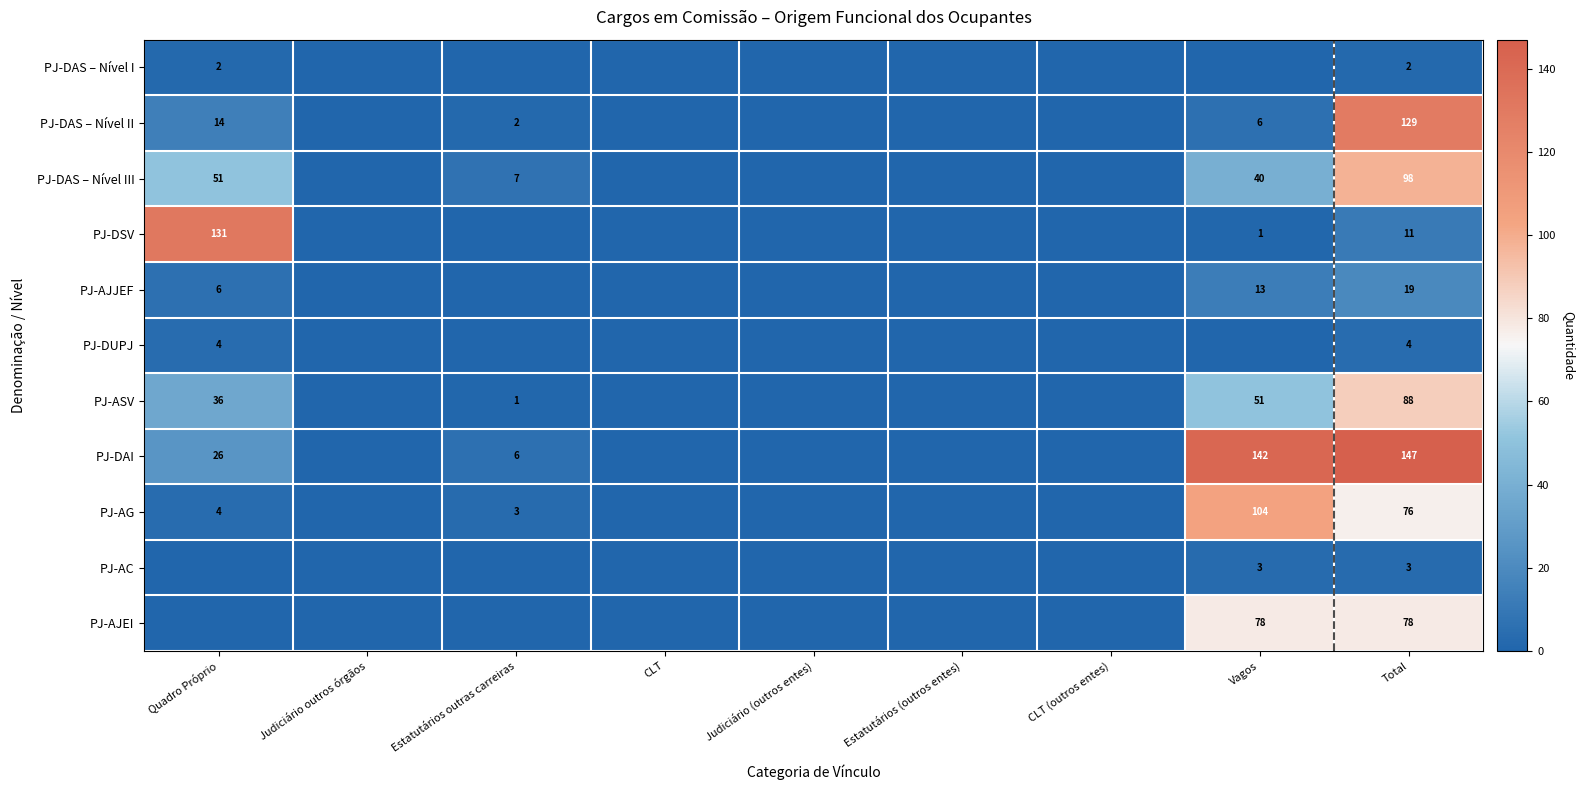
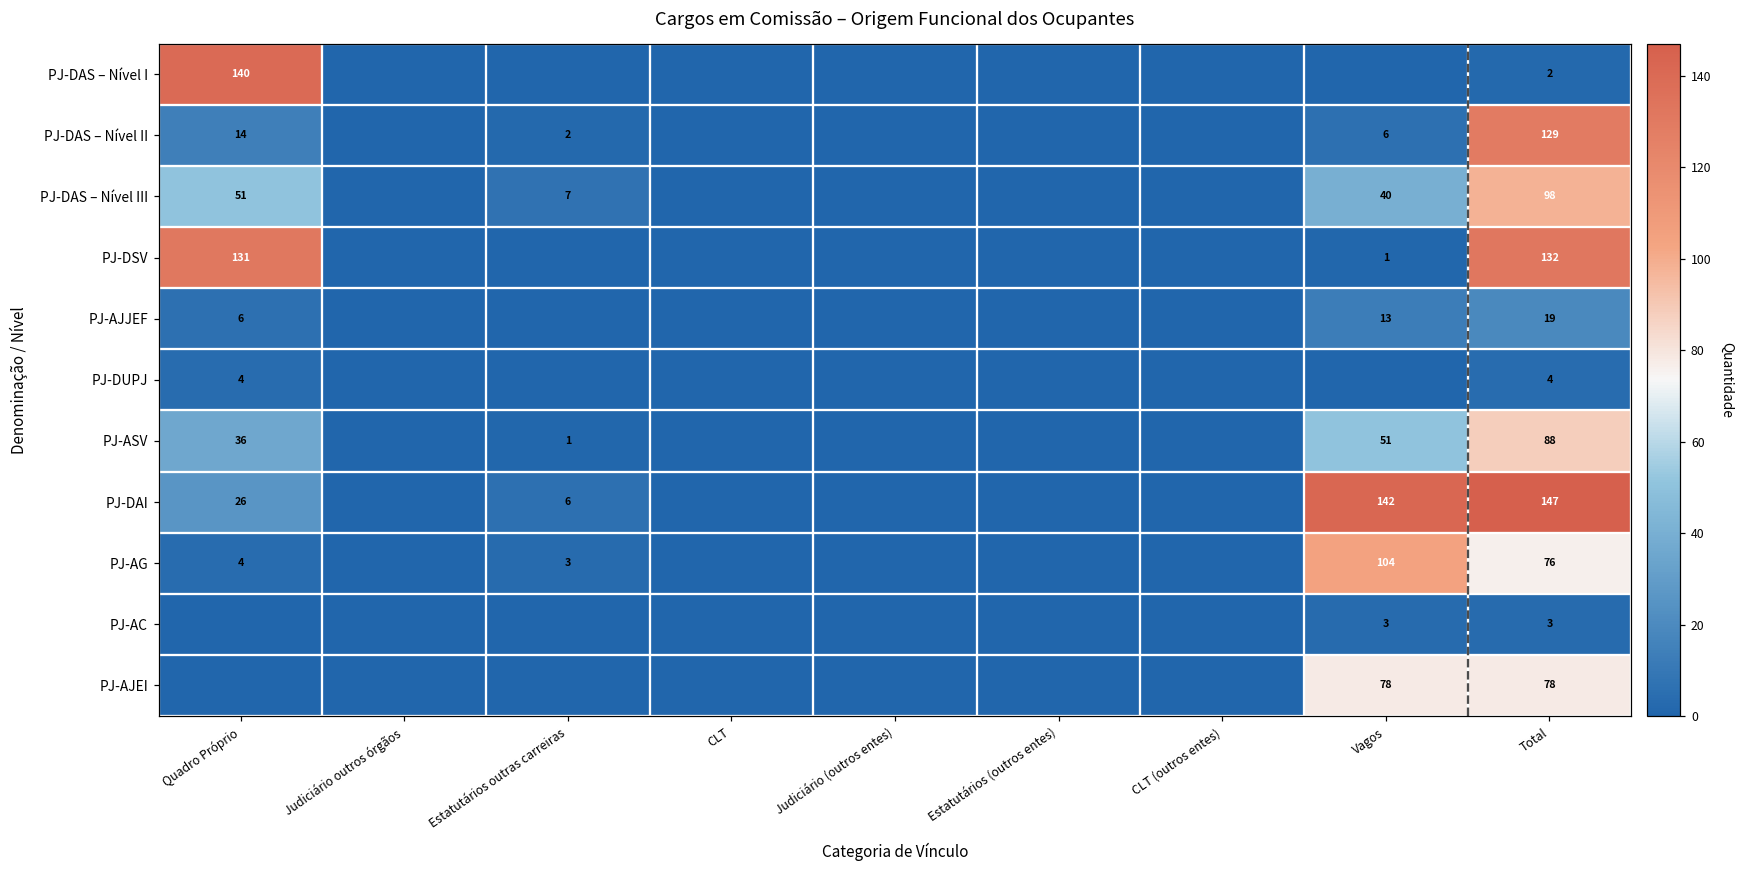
PJ-DAS – Nível I, Quadro Próprio: 2 -> 140
PJ-DSV, Total: 11 -> 132
